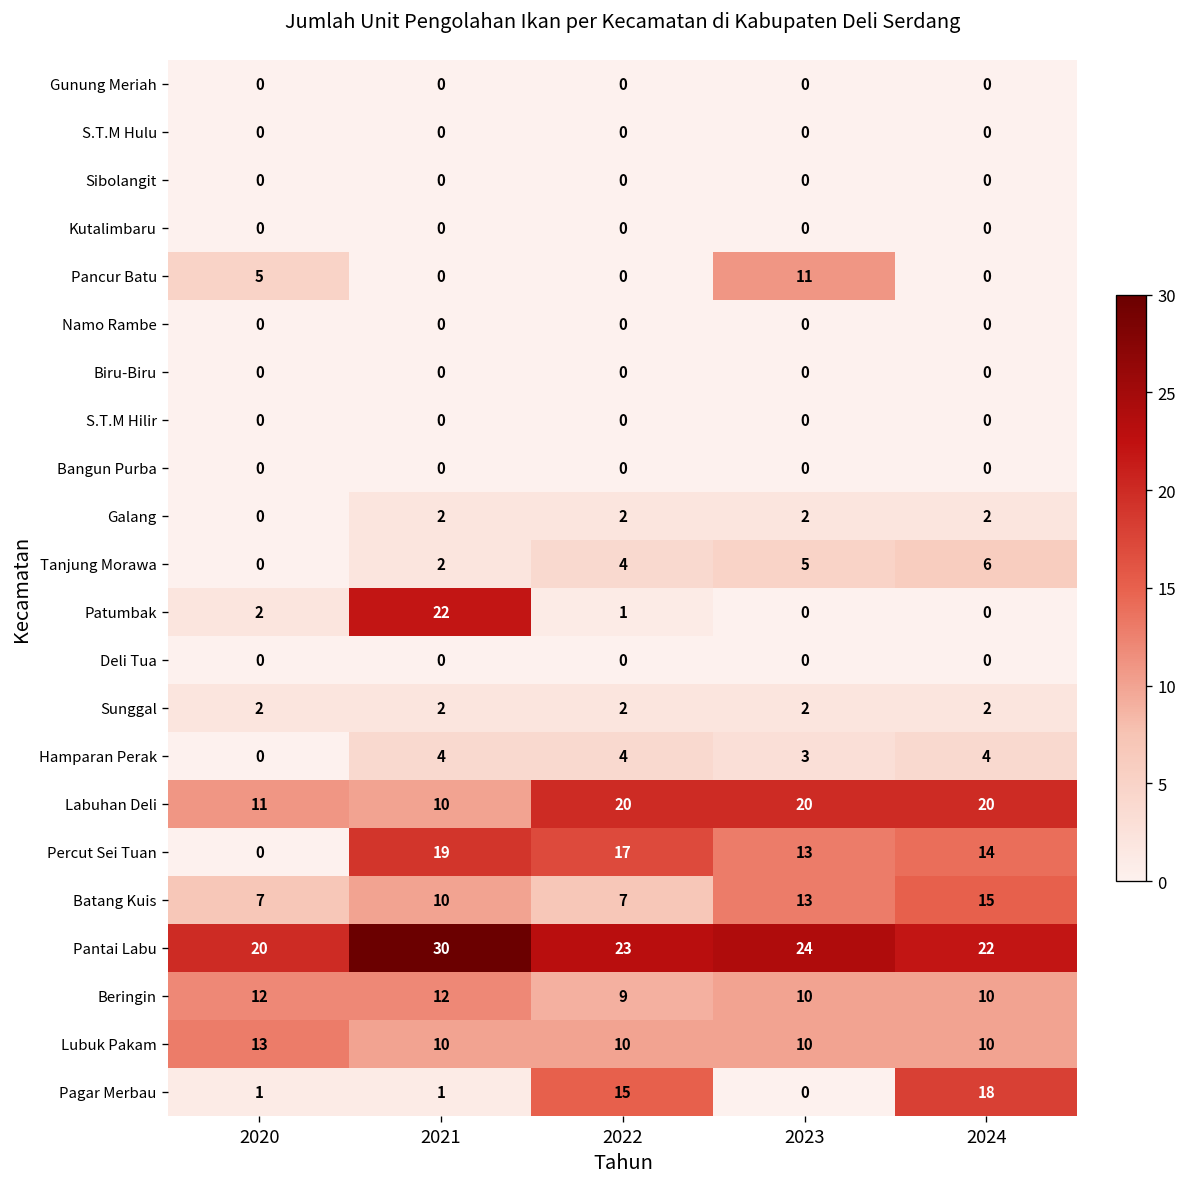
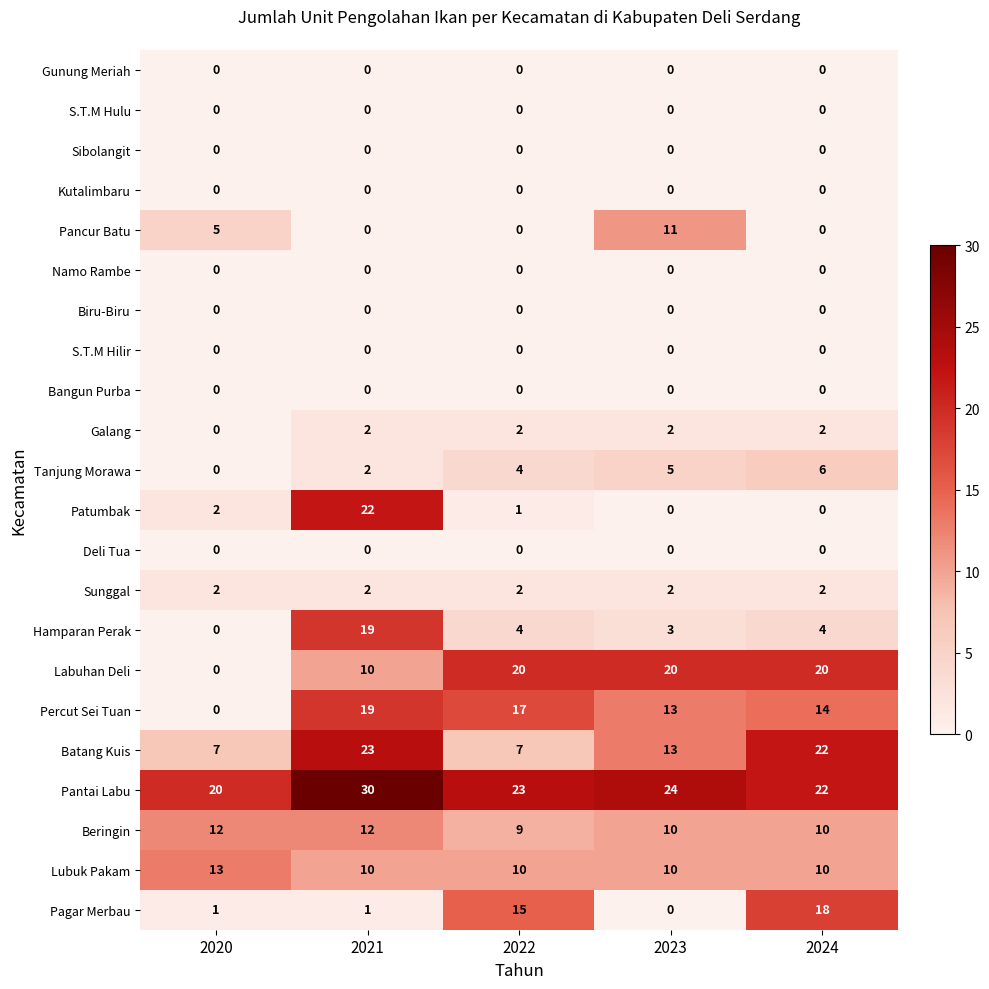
Hamparan Perak, 2021: 4 -> 19
Labuhan Deli, 2020: 11 -> 0
Batang Kuis, 2021: 10 -> 23
Batang Kuis, 2024: 15 -> 22
